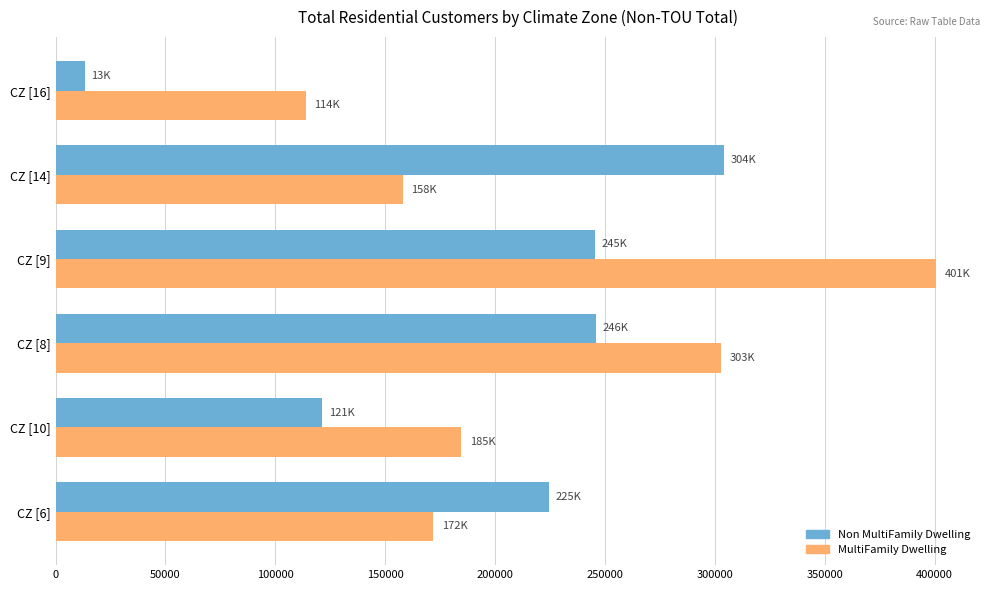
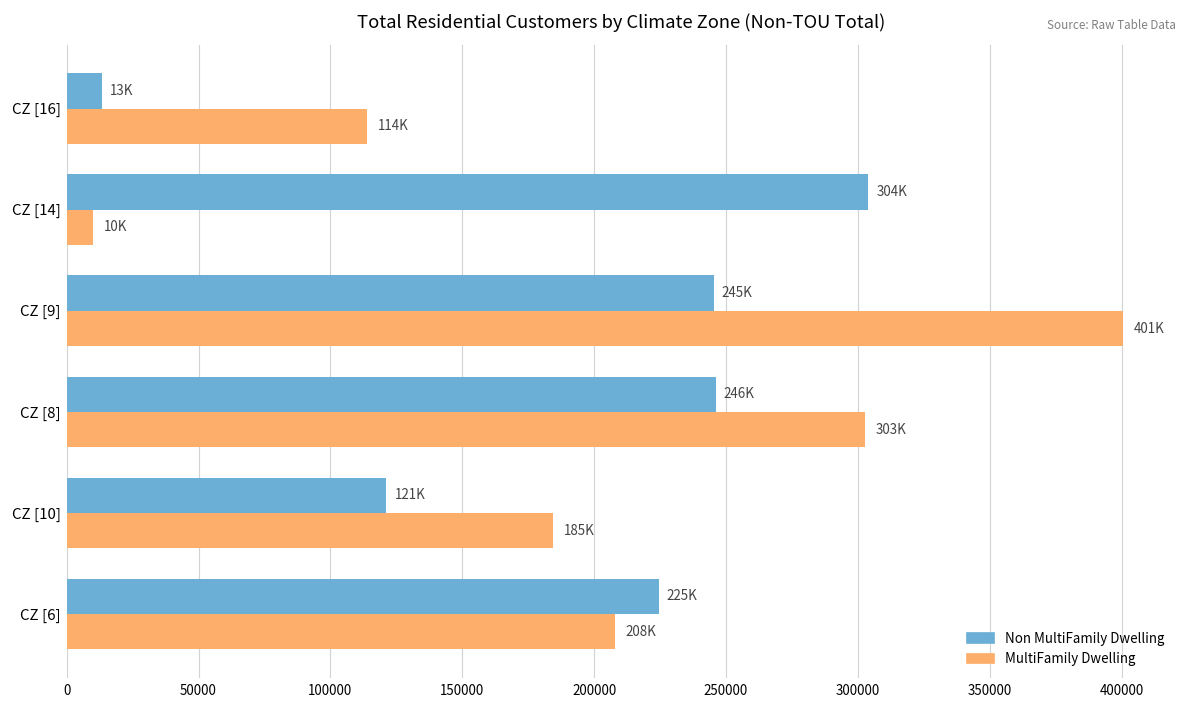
MultiFamily Dwelling, CZ [14]: 158K -> 10K
MultiFamily Dwelling, CZ [6]: 172K -> 208K
